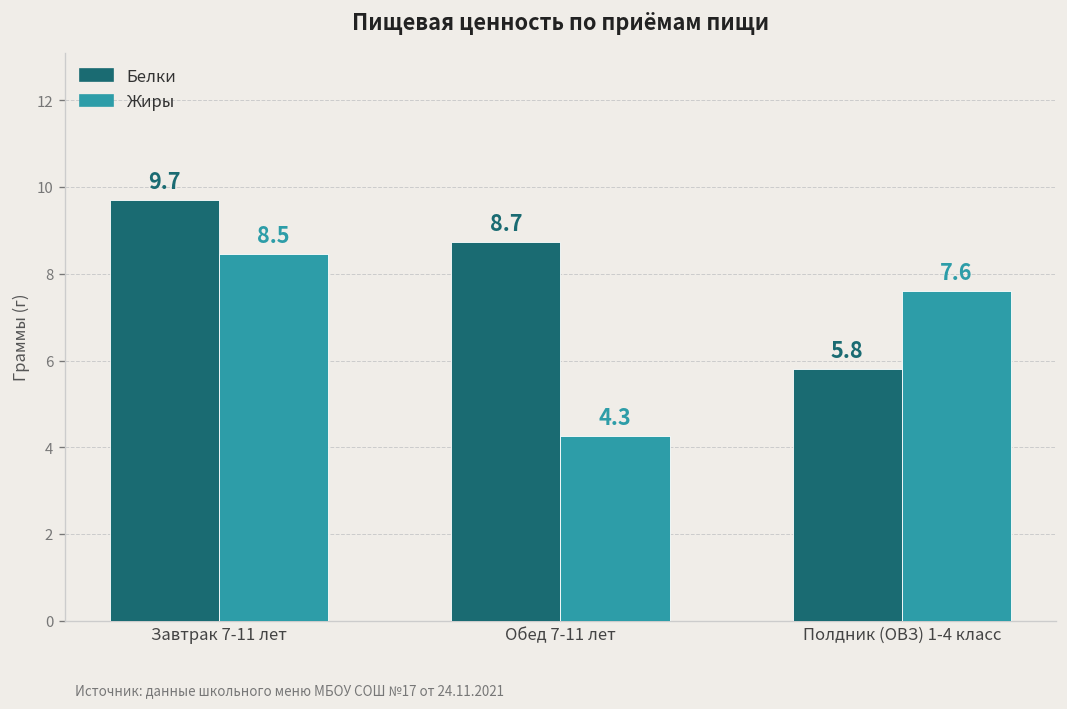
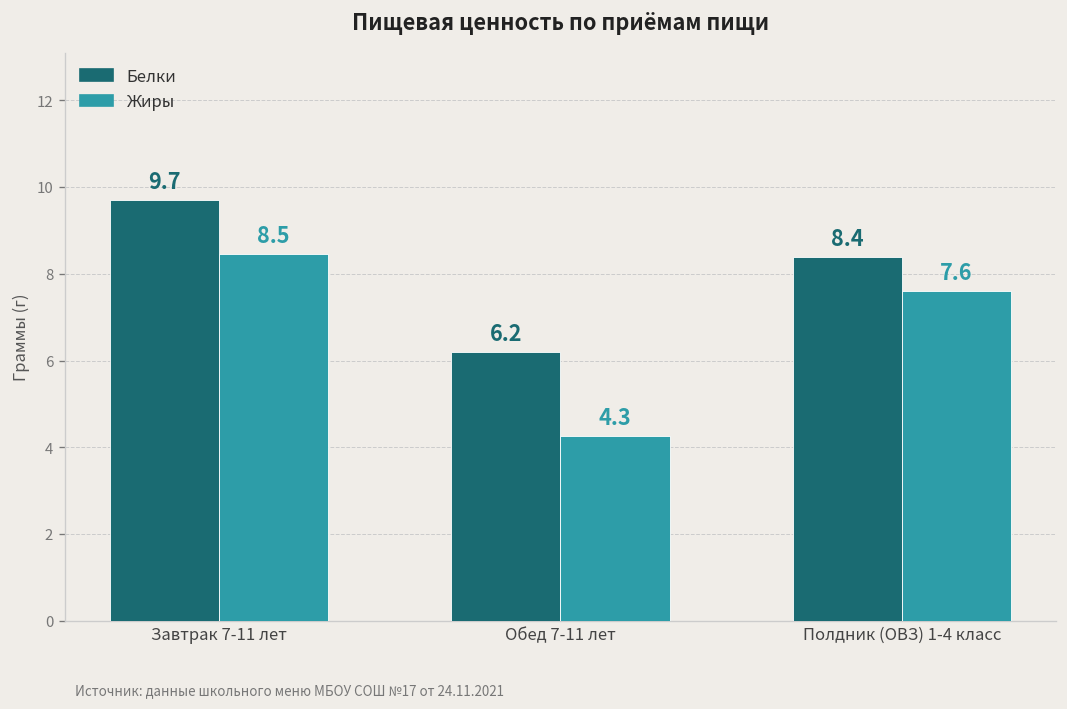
Белки, Обед 7-11 лет: 8.7 -> 6.2
Белки, Полдник (ОВЗ) 1-4 класс: 5.8 -> 8.4
